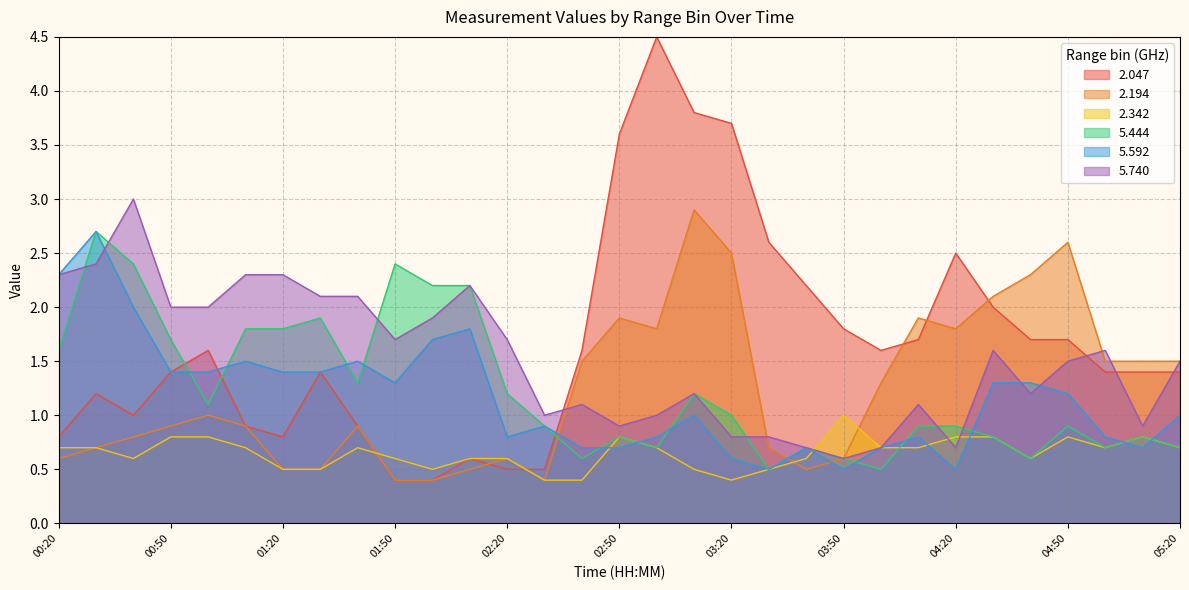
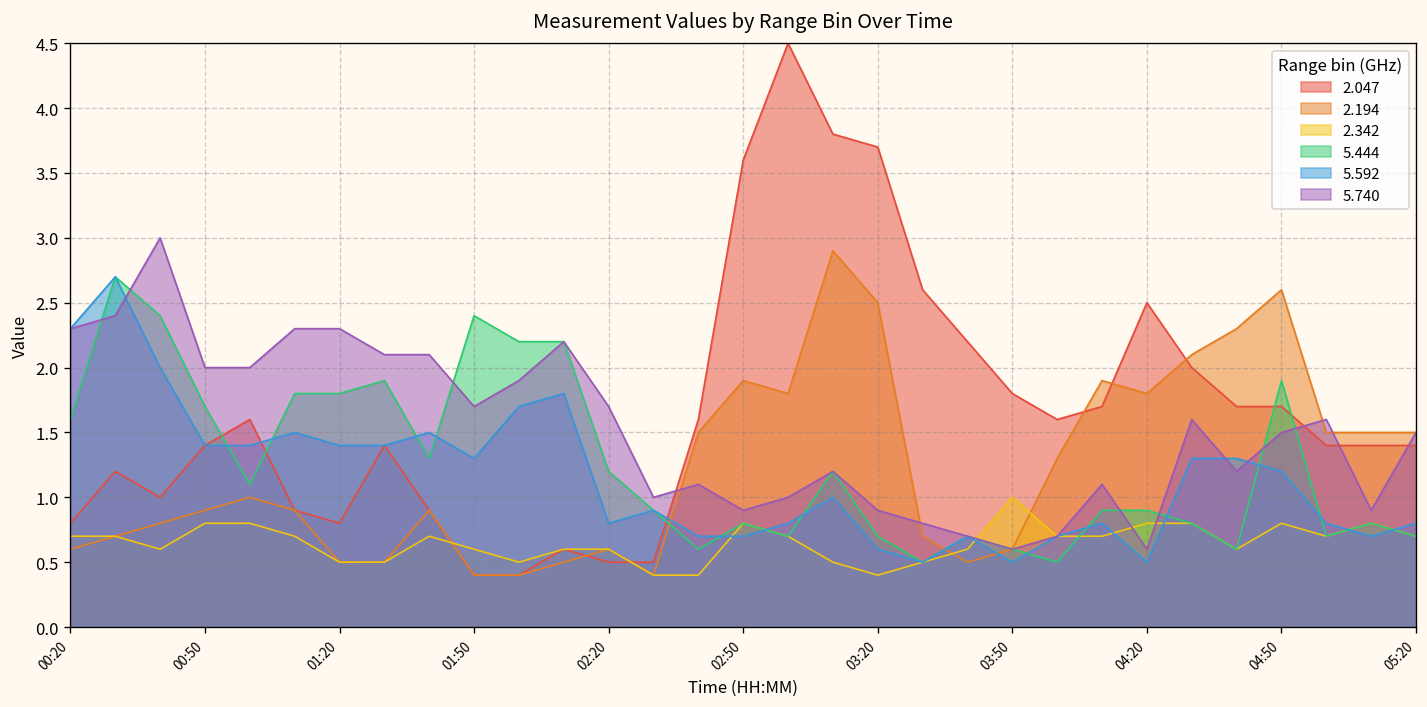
5.444, 03:20: 1.0 -> 0.7
5.740, 03:20: 0.8 -> 0.9
5.740, 04:20: 0.7 -> 0.6
5.444, 04:50: 0.9 -> 1.9
5.592, 05:20: 1.0 -> 0.8
